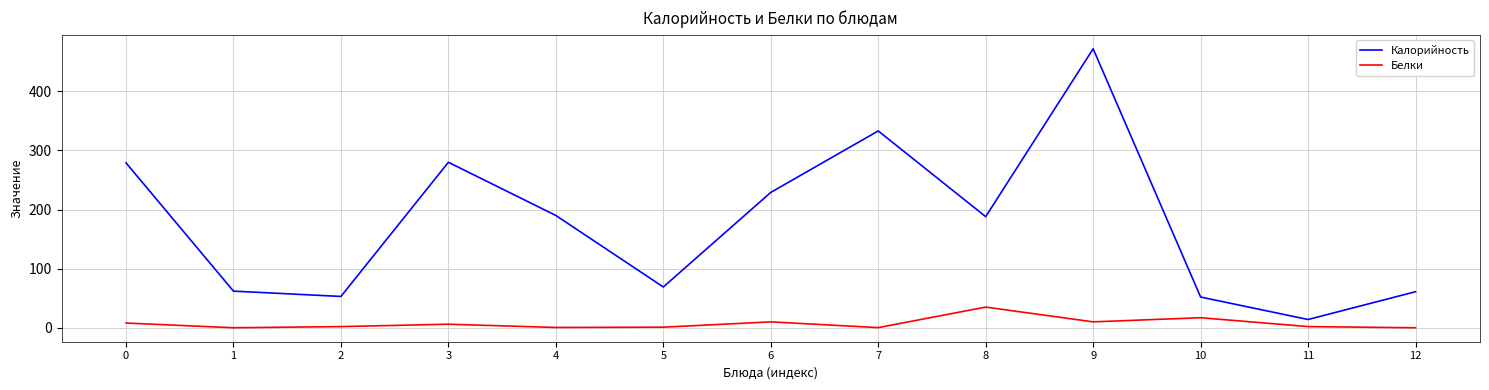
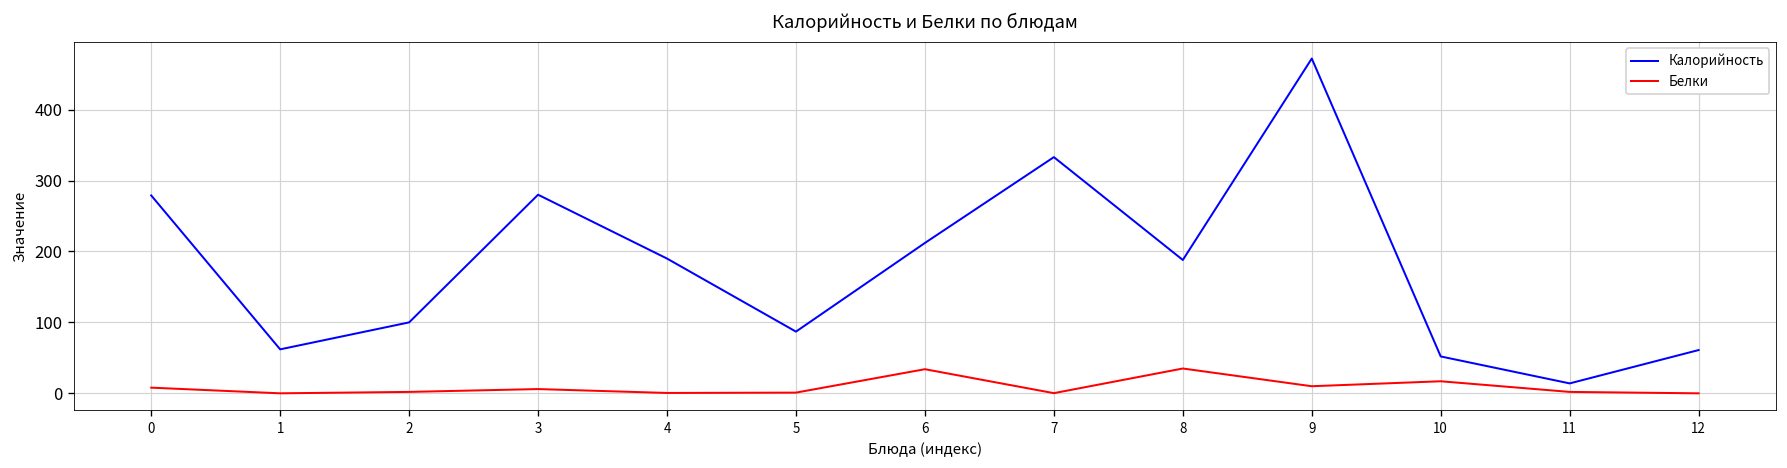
Калорийность, 2: 50 -> 100
Калорийность, 5: 70 -> 90
Калорийность, 6: 230 -> 210
Белки, 6: 10 -> 30
